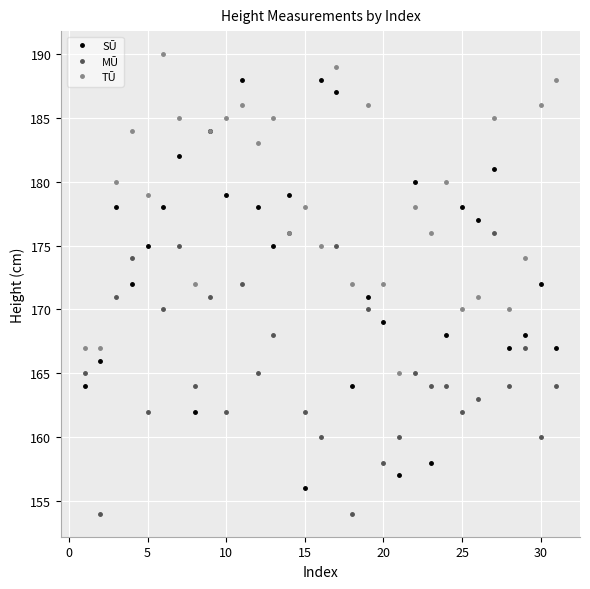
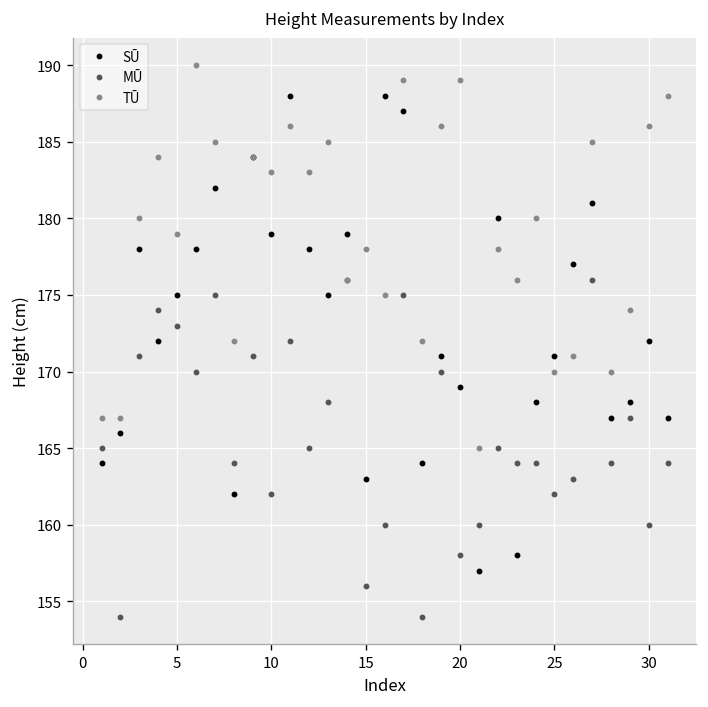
MŪ, 5: 162 -> 173
TŪ, 10: 185 -> 183
SŪ, 15: 156 -> 163
MŪ, 15: 162 -> 156
TŪ, 20: 172 -> 189
SŪ, 25: 178 -> 171
